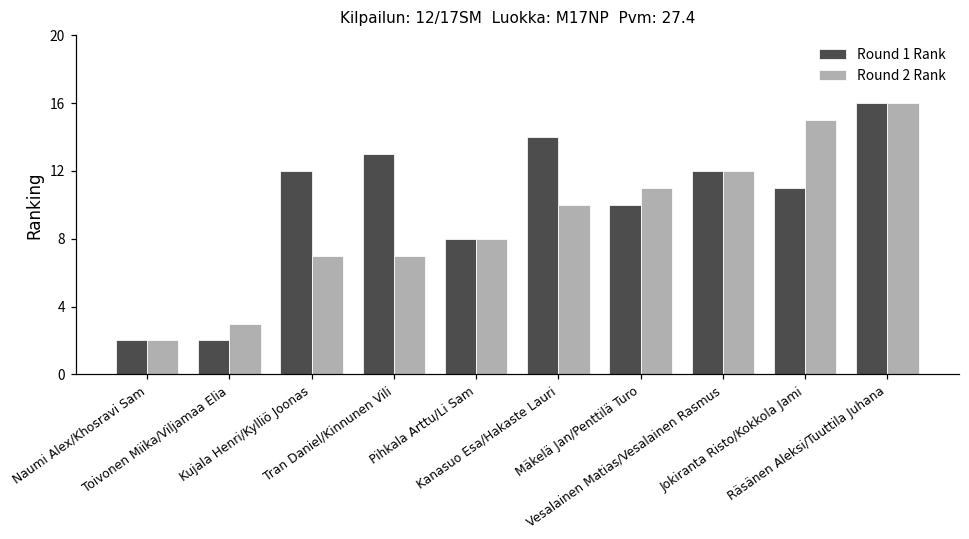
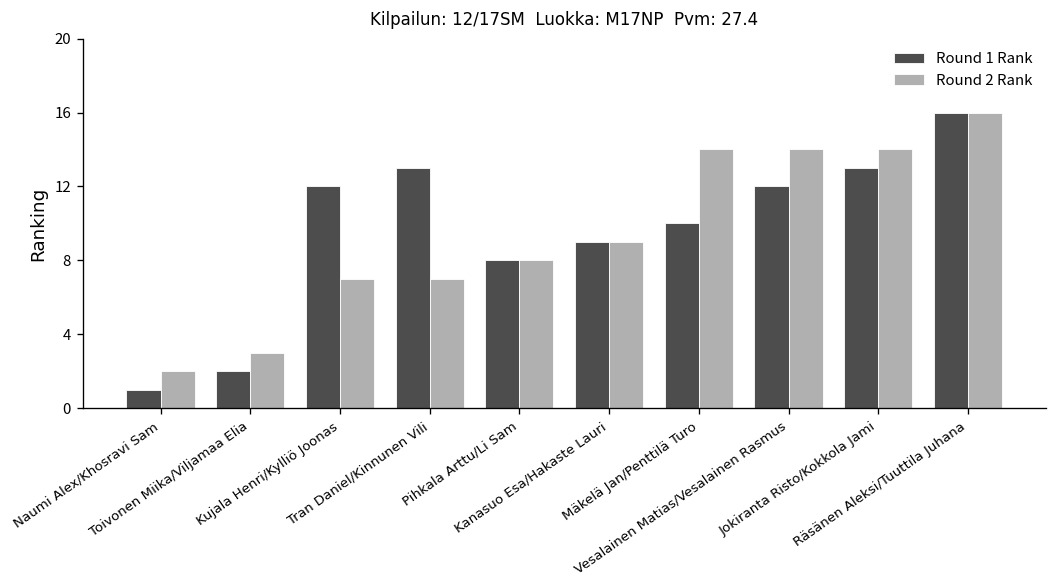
Round 1 Rank, Naumi Alex/Khosravi Sam: 2 -> 1
Round 1 Rank, Kanasuo Esa/Hakaste Lauri: 14 -> 9
Round 2 Rank, Kanasuo Esa/Hakaste Lauri: 10 -> 9
Round 2 Rank, Mäkelä Jan/Penttilä Turo: 11 -> 14
Round 2 Rank, Vesalainen Matias/Vesalainen Rasmus: 12 -> 14
Round 1 Rank, Jokiranta Risto/Kokkola Jami: 11 -> 13
Round 2 Rank, Jokiranta Risto/Kokkola Jami: 15 -> 14
